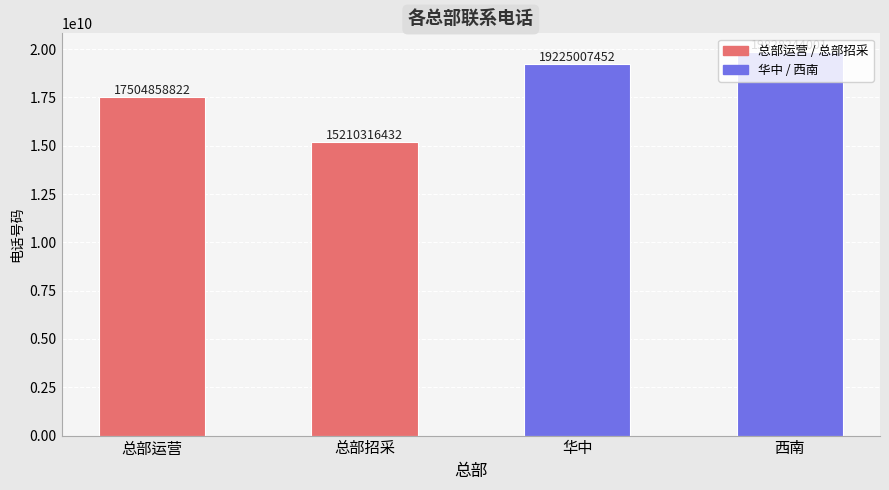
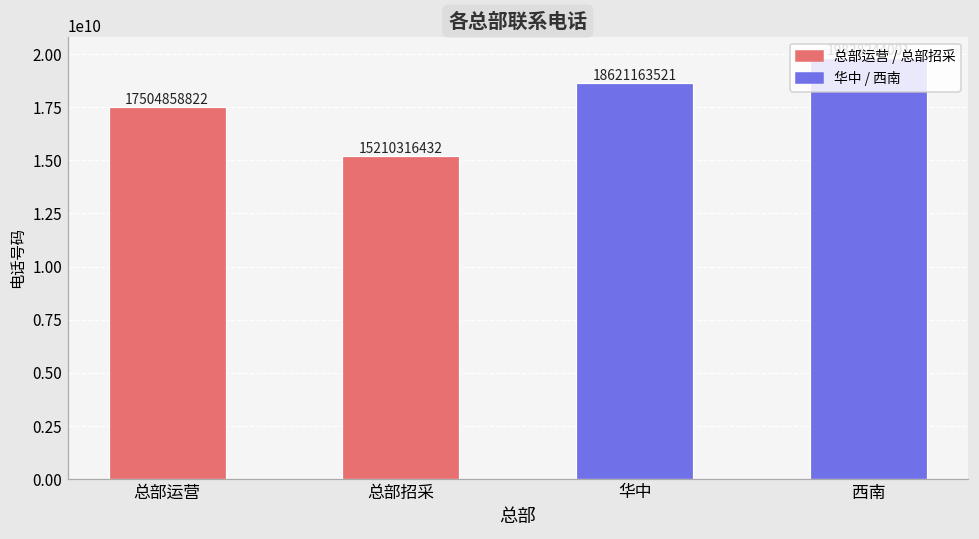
华中: 19225007452 -> 18621163521
